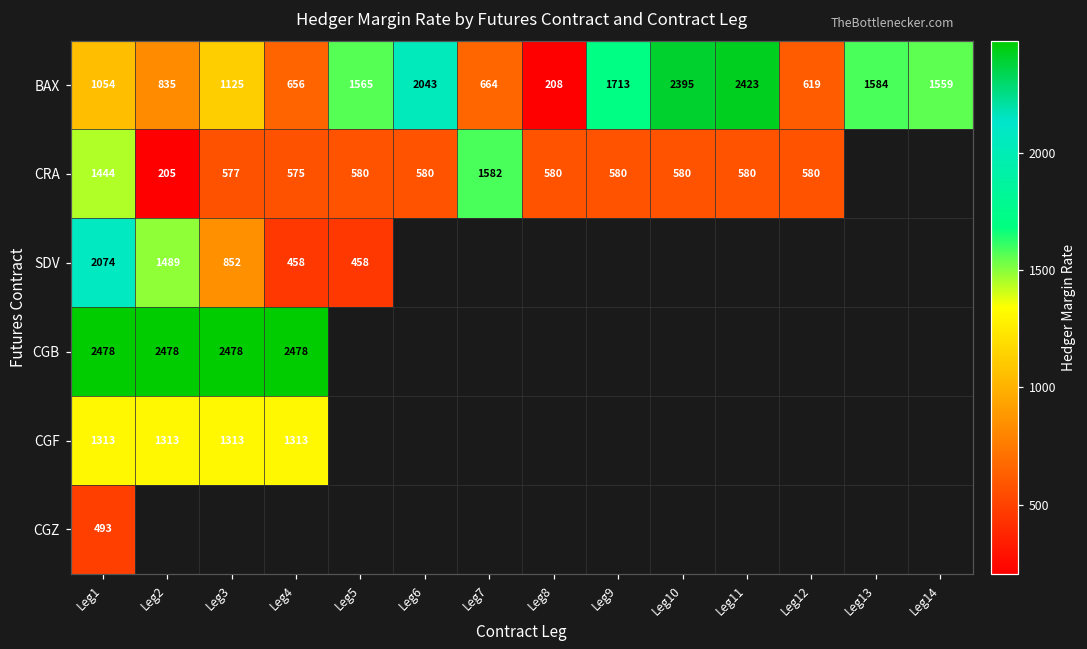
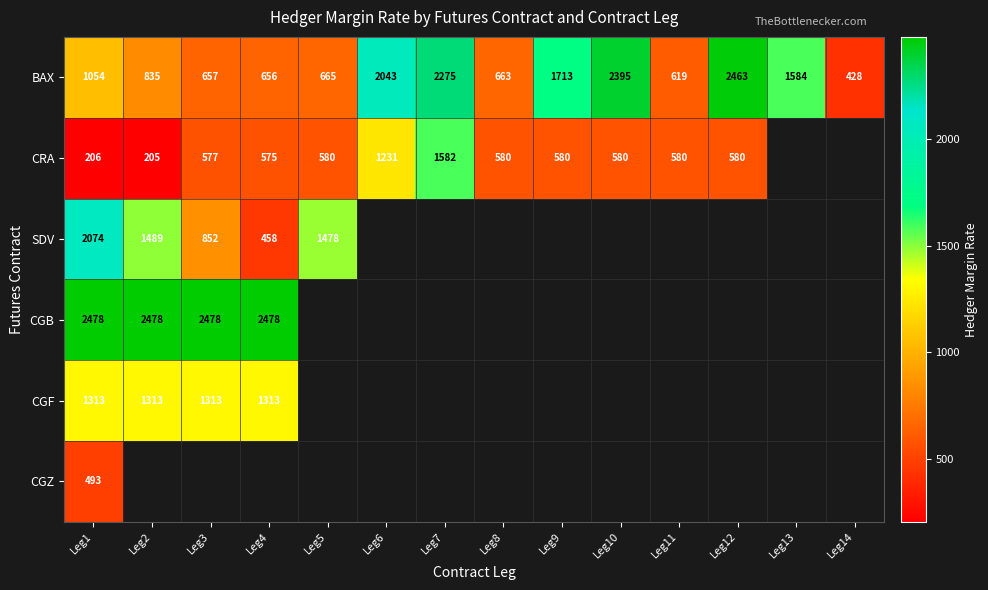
BAX, Leg3: 1125 -> 657
BAX, Leg5: 1565 -> 665
BAX, Leg7: 664 -> 2275
BAX, Leg8: 208 -> 663
BAX, Leg11: 2423 -> 619
BAX, Leg12: 619 -> 2463
BAX, Leg14: 1559 -> 428
CRA, Leg1: 1444 -> 206
CRA, Leg6: 580 -> 1231
SDV, Leg5: 458 -> 1478
